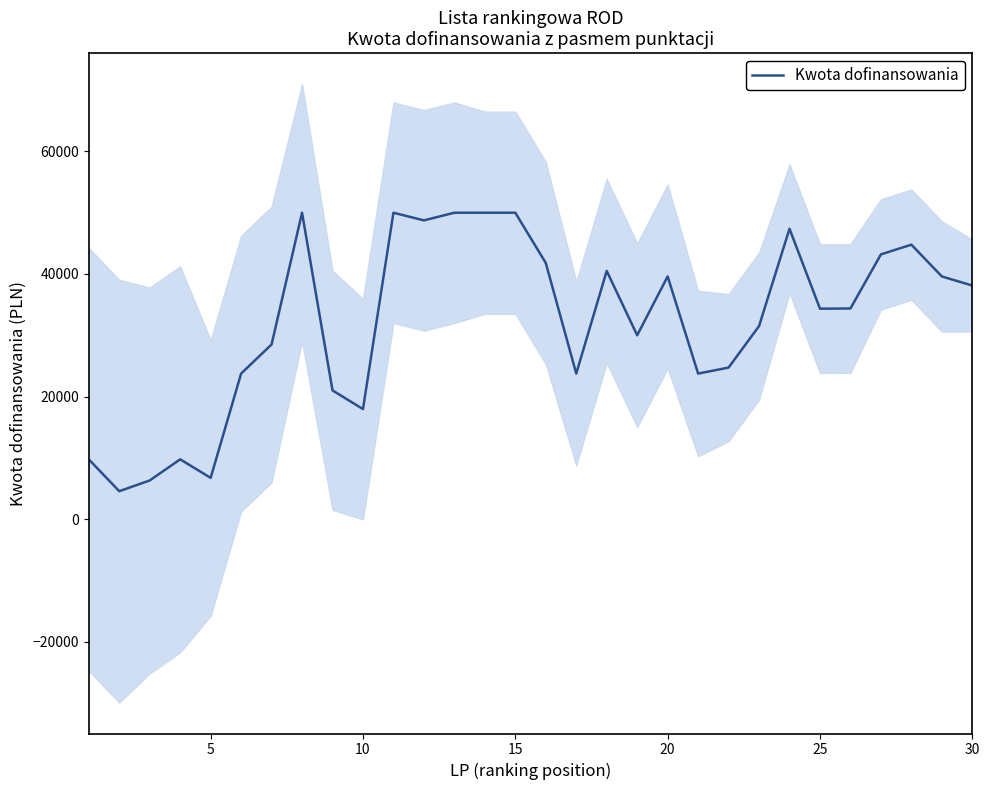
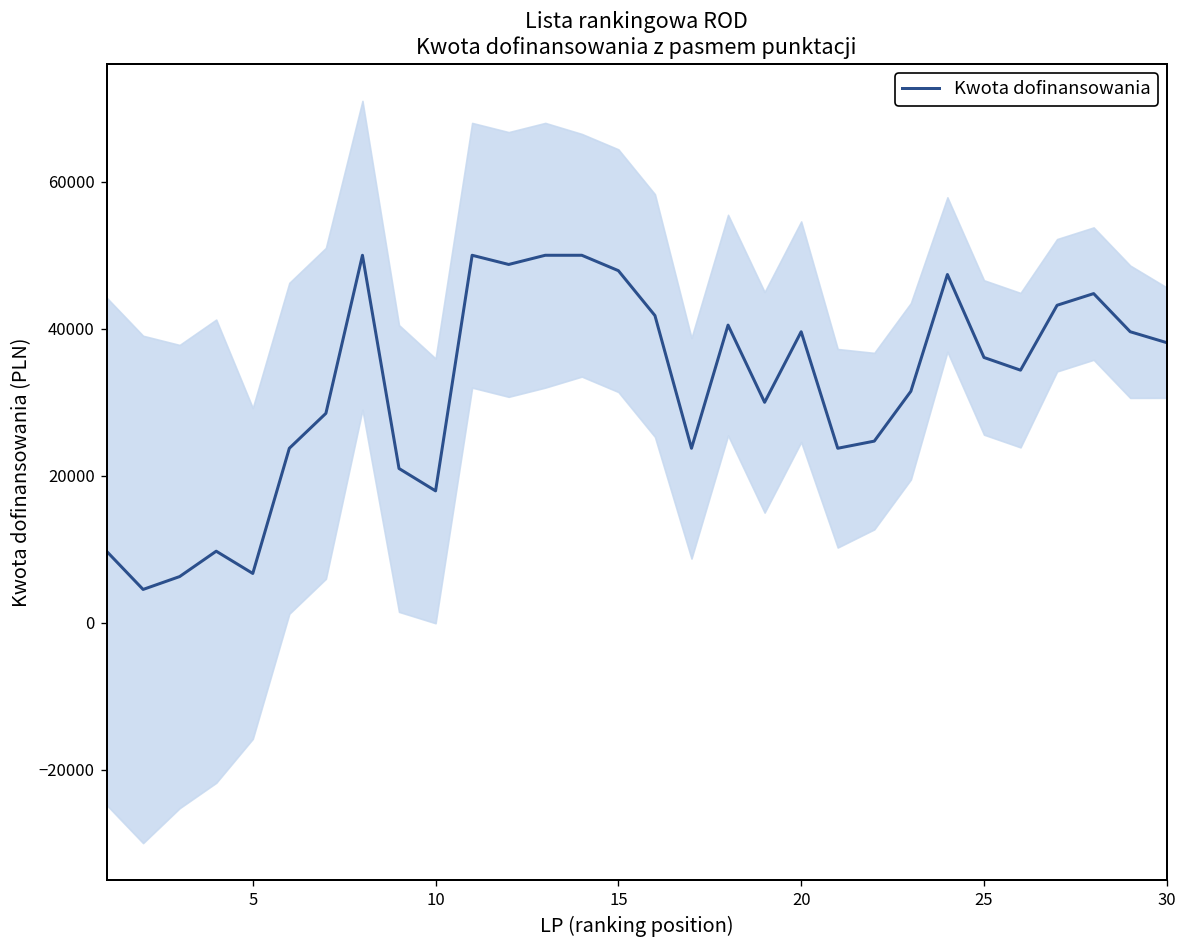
Kwota dofinansowania, 15: 50000 -> 48000
Kwota dofinansowania, 25: 34000 -> 36000
